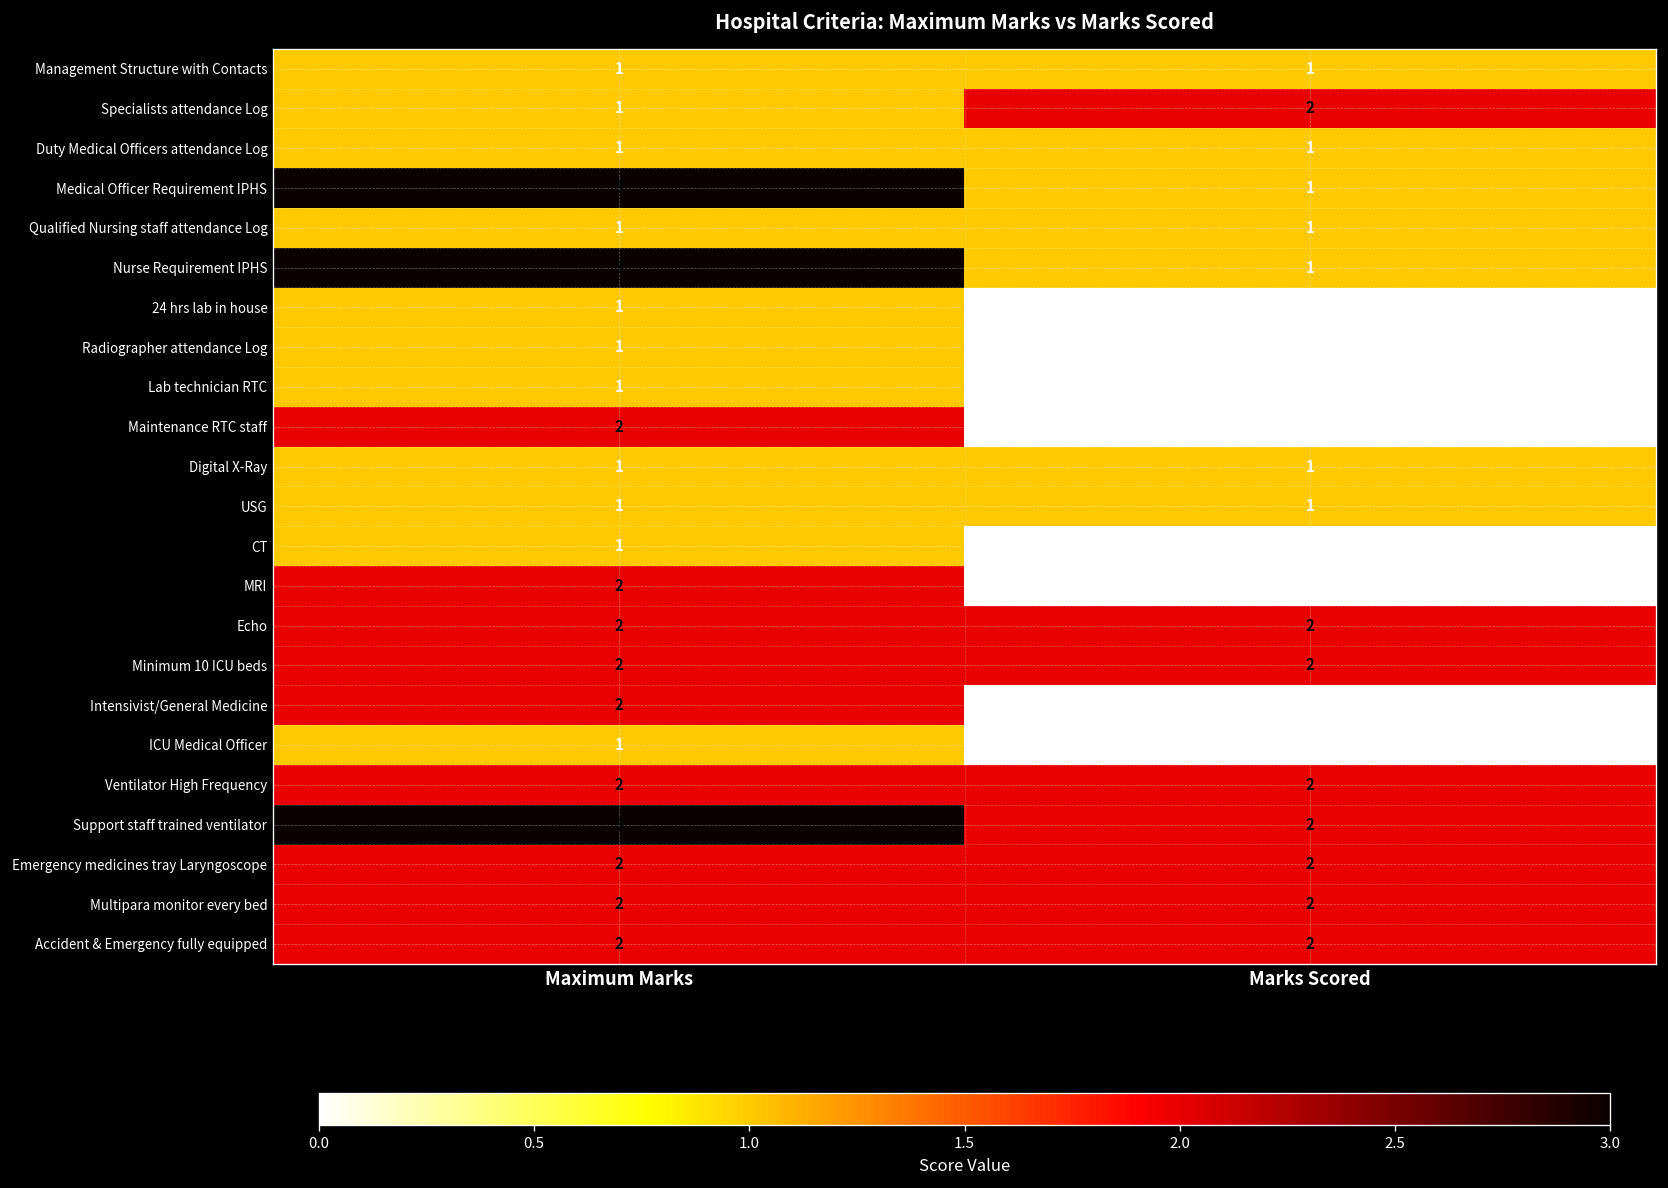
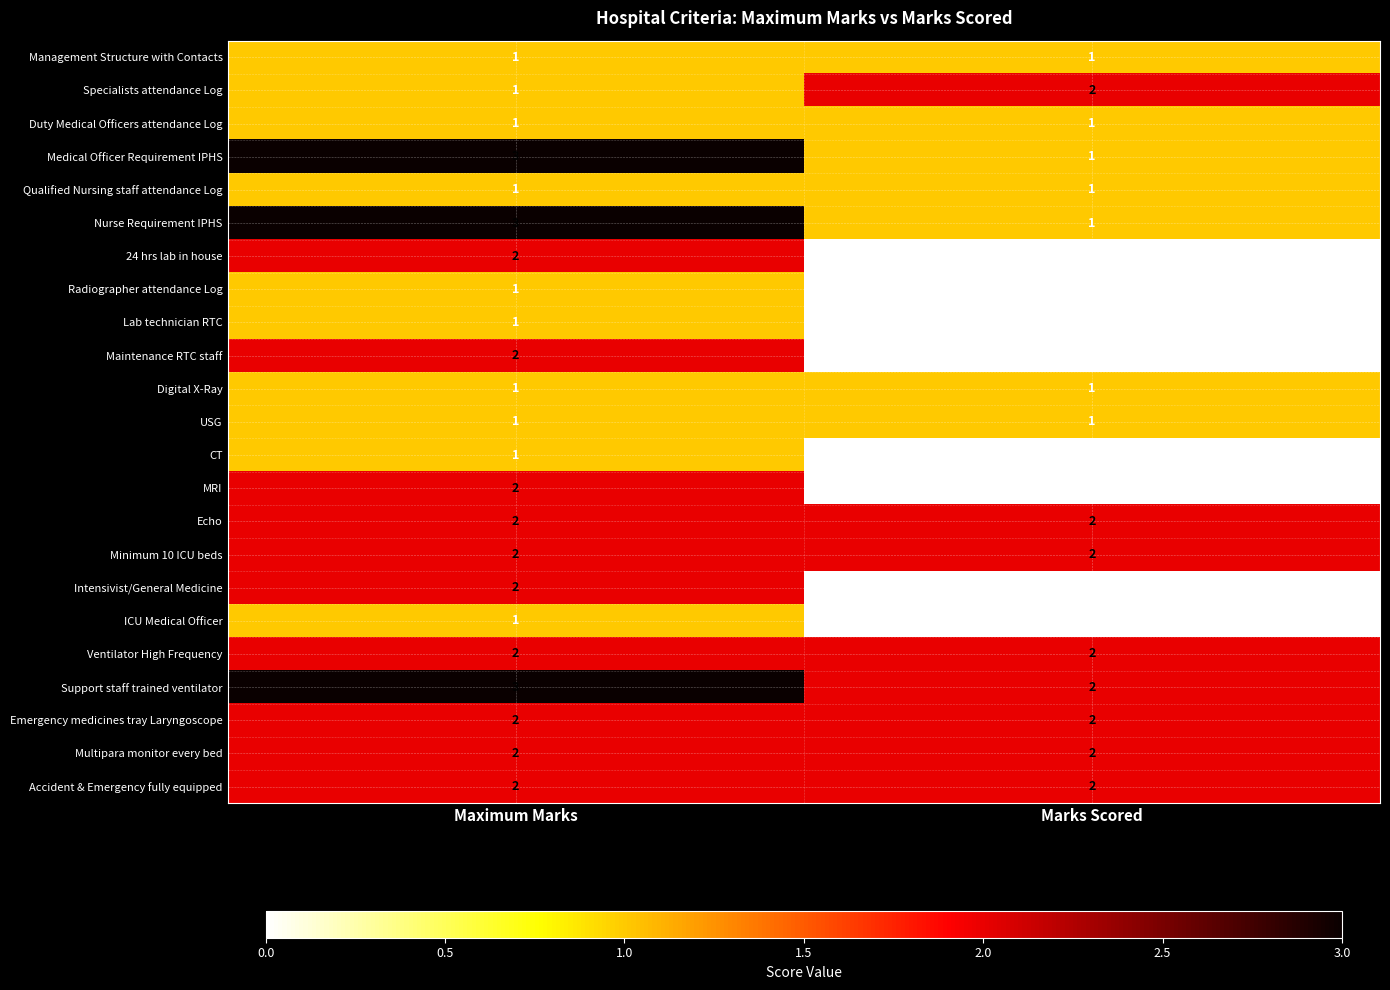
24 hrs lab in house, Maximum Marks: 1 -> 2
